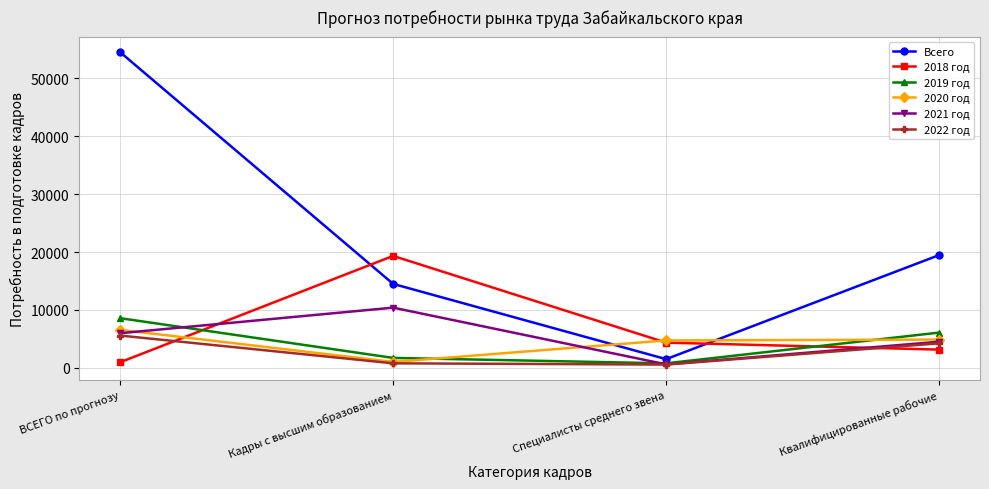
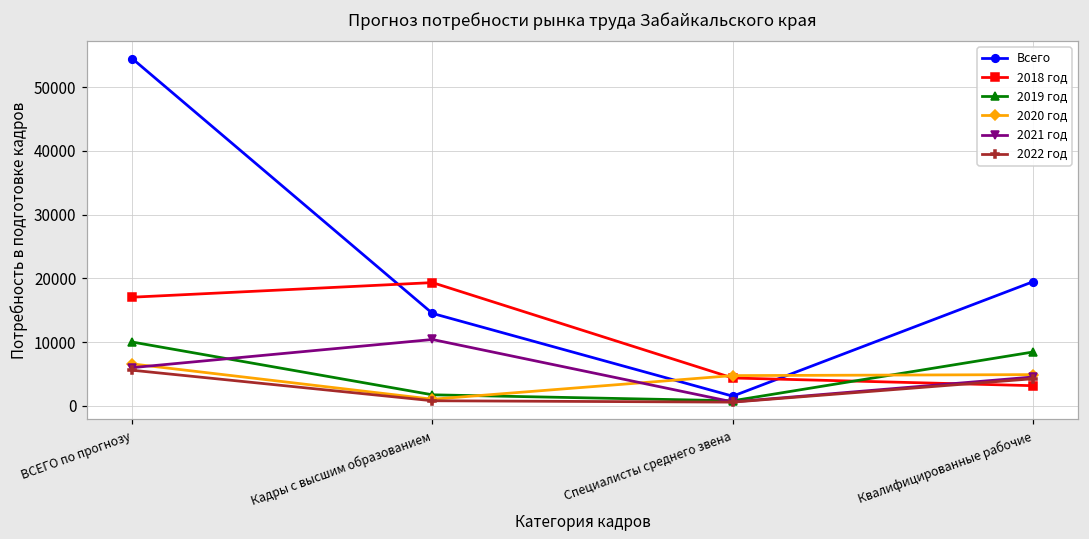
2018 год, ВСЕГО по прогнозу: 1000 -> 17000
2019 год, ВСЕГО по прогнозу: 9000 -> 10000
2019 год, Квалифицированные рабочие: 6000 -> 8000
